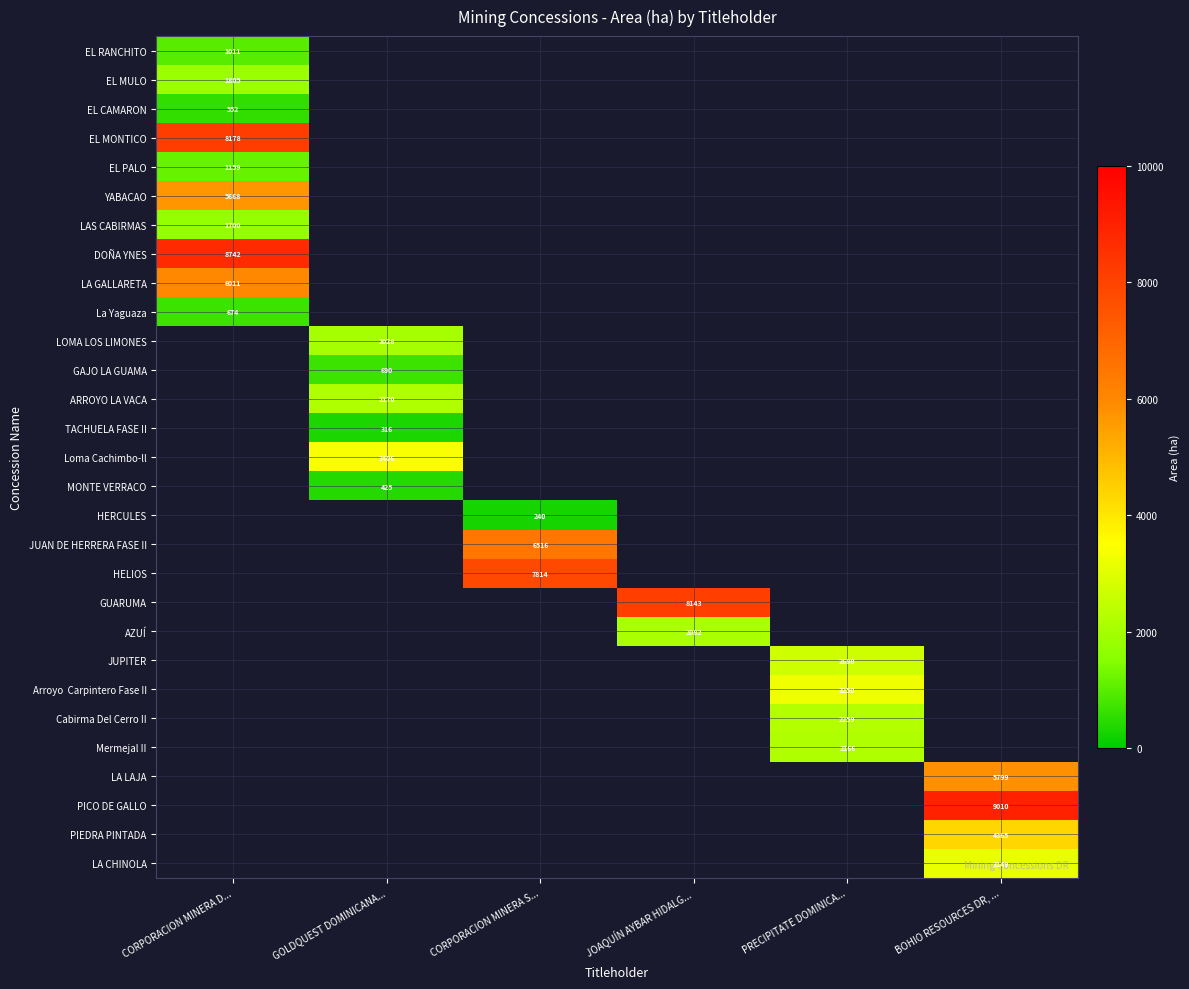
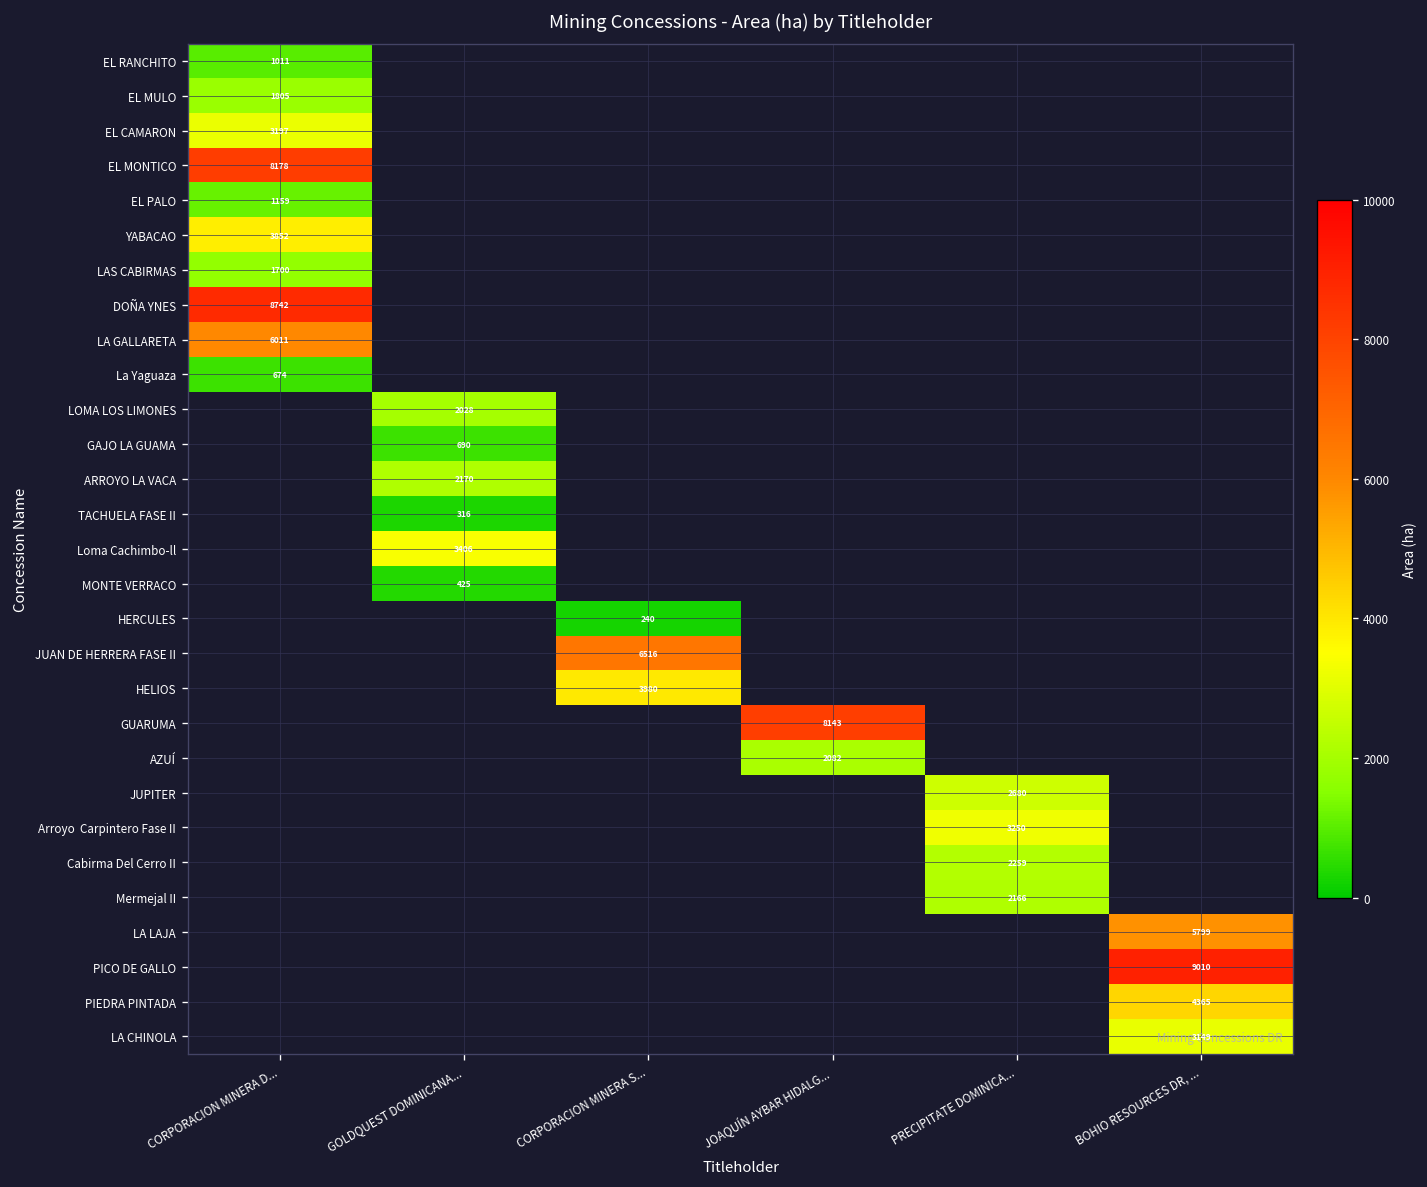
EL CAMARON, CORPORACION MINERA D...: 552 -> 3197
YABACAO, CORPORACION MINERA D...: 5668 -> 3852
HELIOS, CORPORACION MINERA S...: 7814 -> 3980
